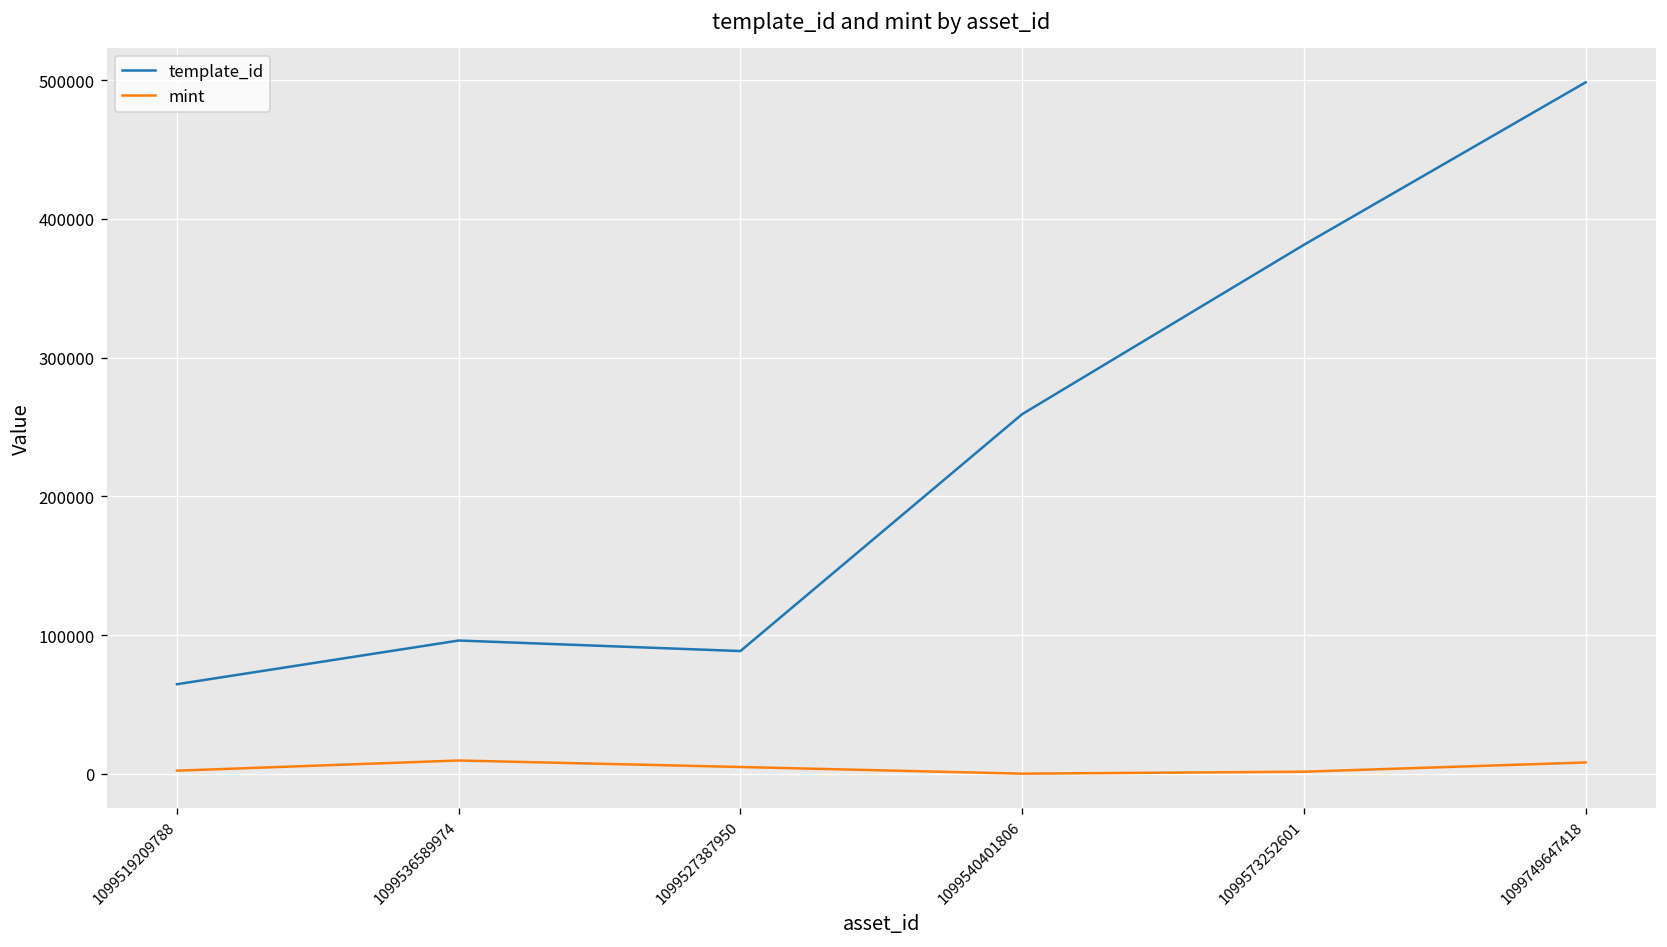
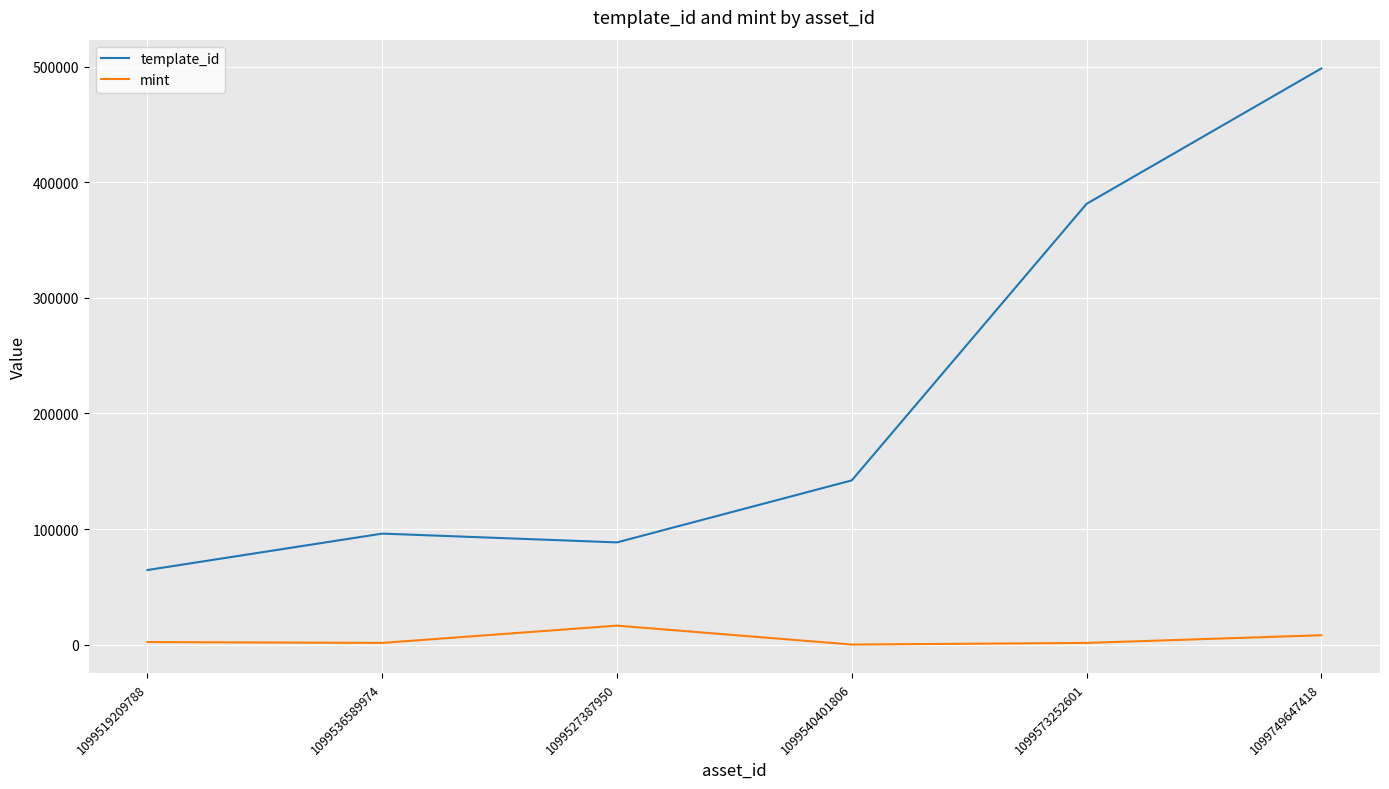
mint, 1099536589974: 10000 -> 2000
mint, 1099527387950: 5000 -> 17000
template_id, 1099540401806: 259000 -> 142000
